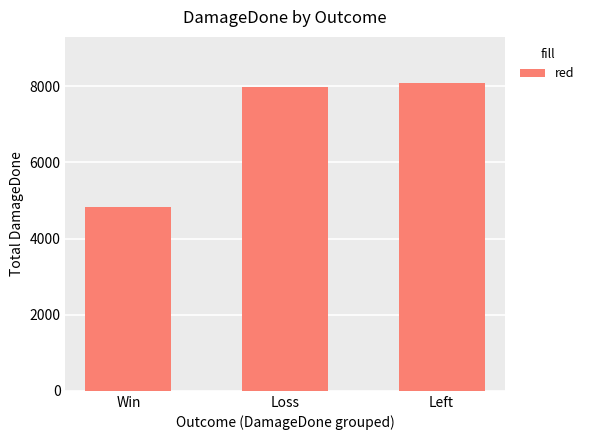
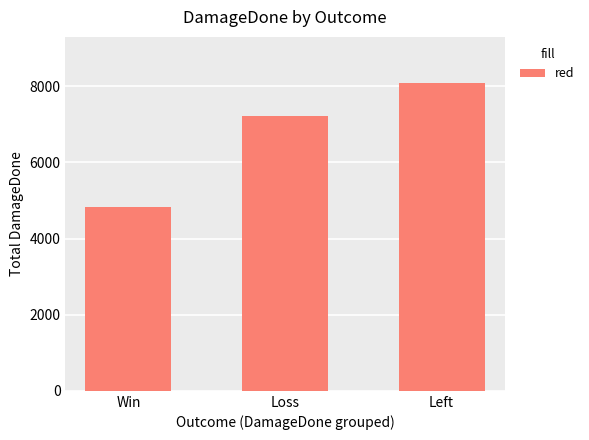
Loss: 8000 -> 7200
